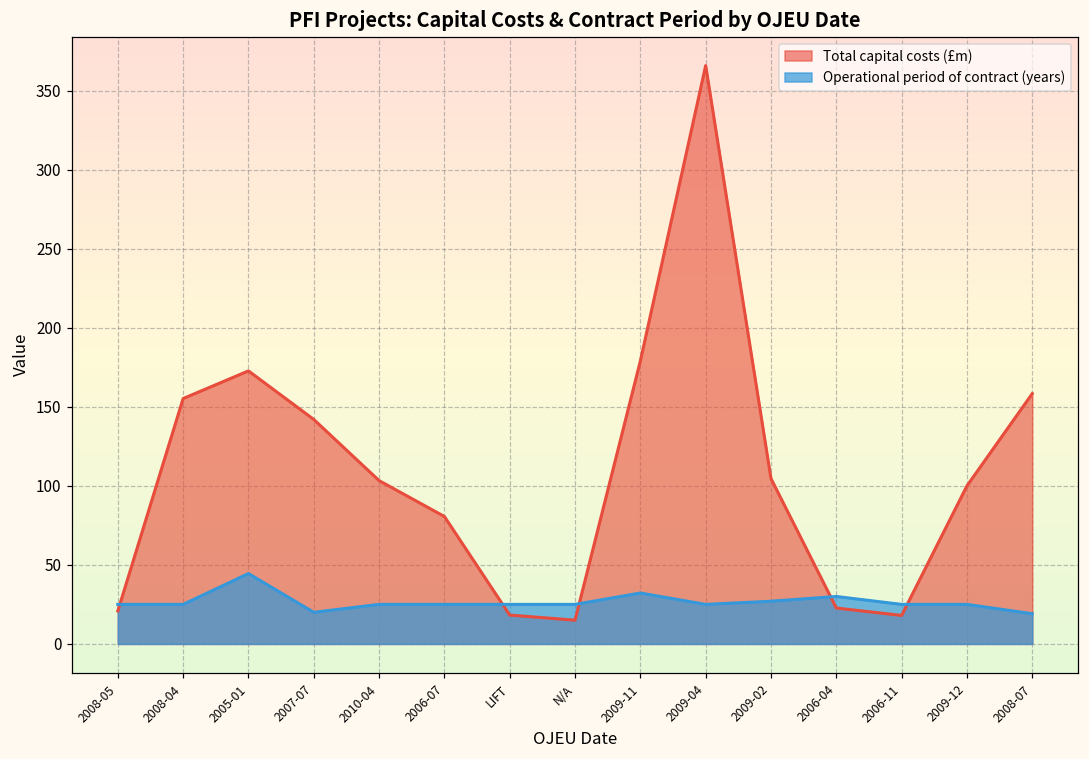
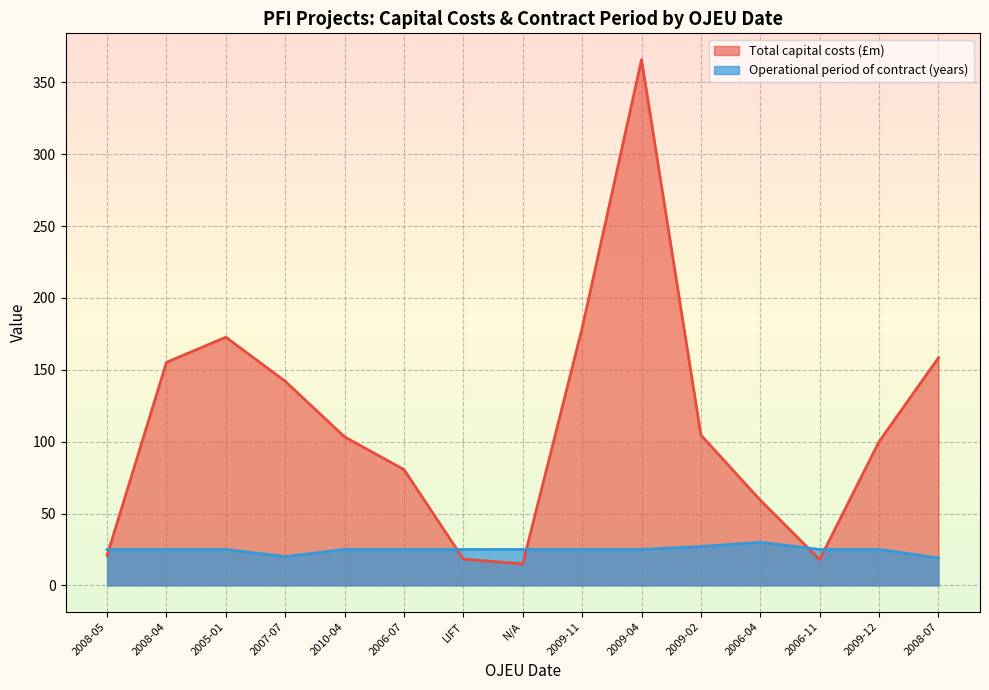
Operational period of contract (years), 2005-01: 45 -> 25
Operational period of contract (years), 2009-11: 32 -> 25
Total capital costs (£m), 2006-04: 23 -> 59
